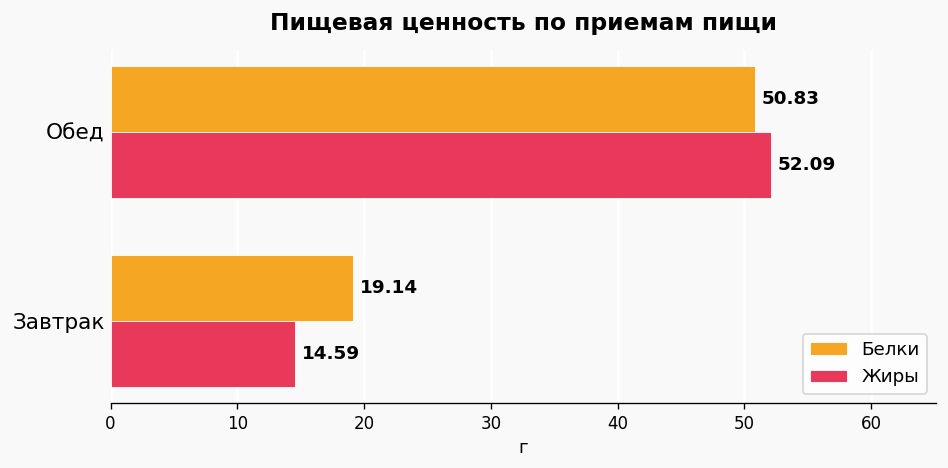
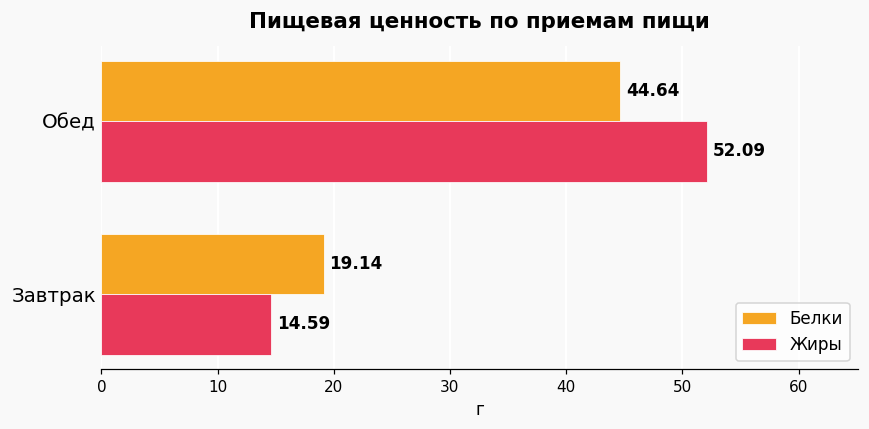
Белки, Обед: 50.83 -> 44.64
